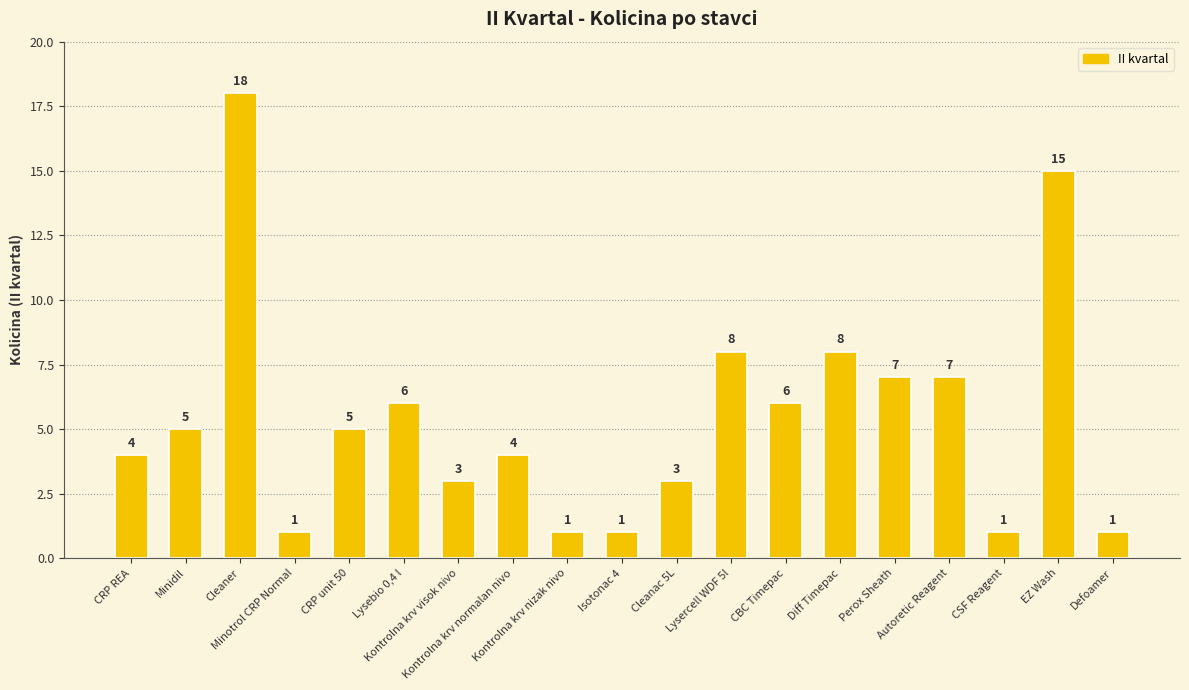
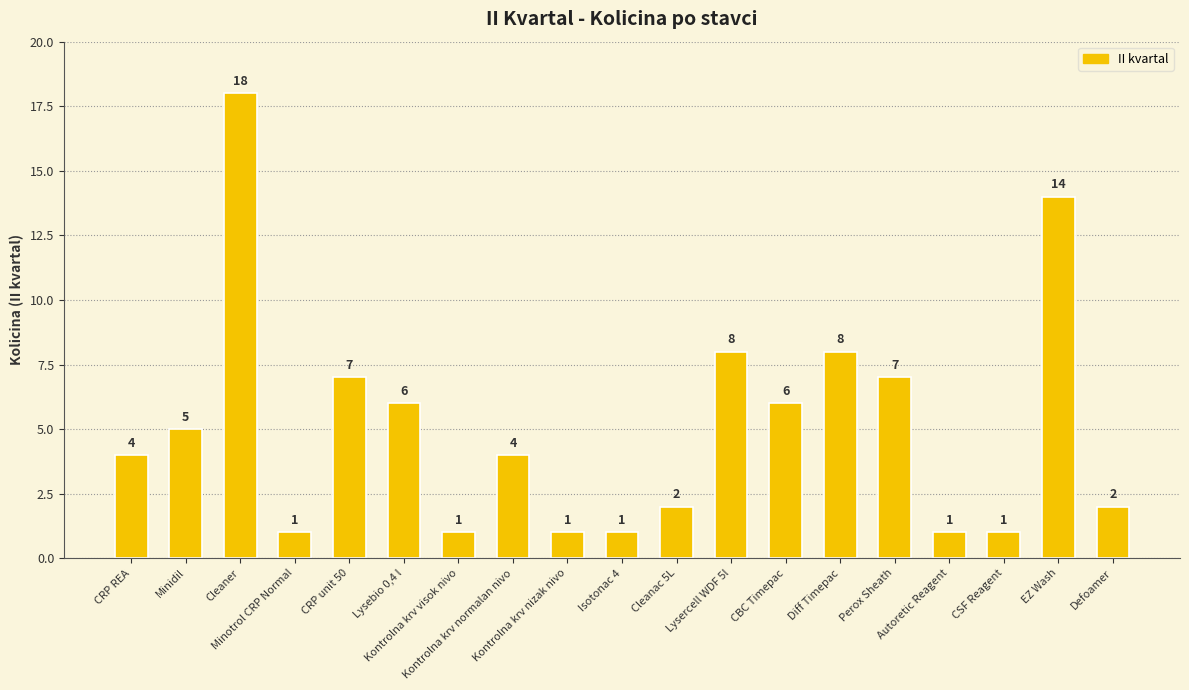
CRP unit 50: 5 -> 7
Kontrolna krv visok nivo: 3 -> 1
Cleanac 5L: 3 -> 2
Autoretic Reagent: 7 -> 1
EZ Wash: 15 -> 14
Defoamer: 1 -> 2
